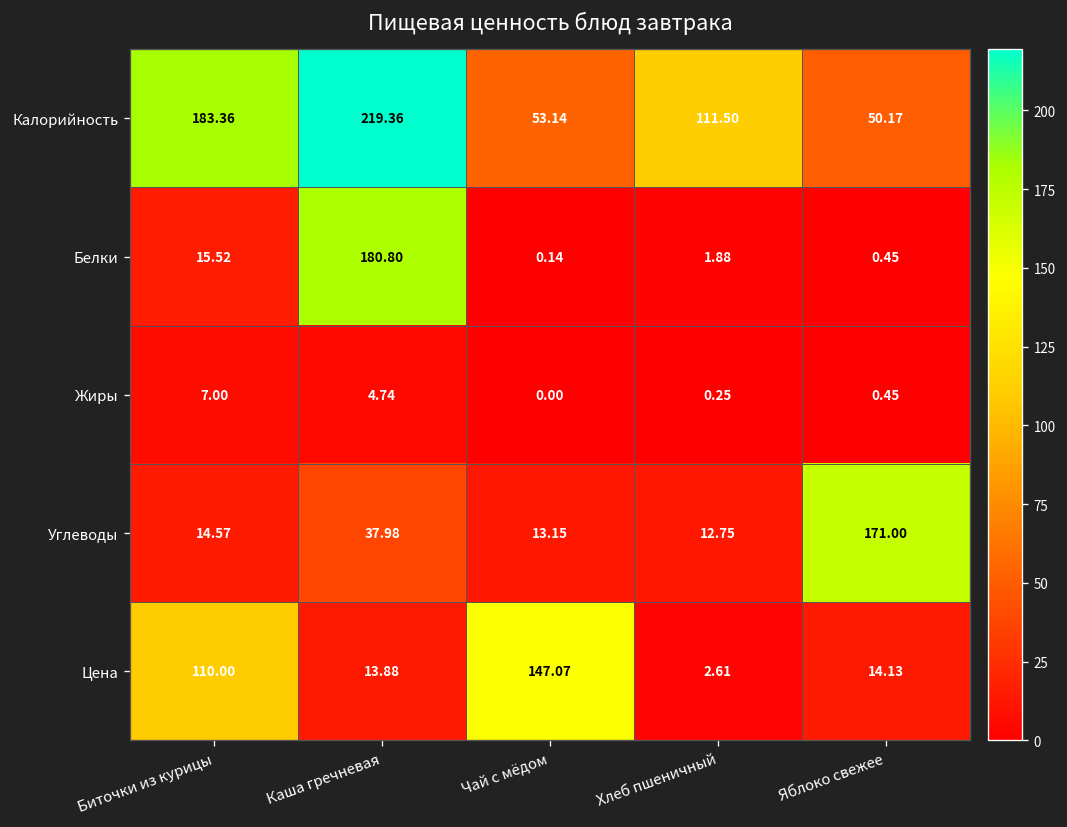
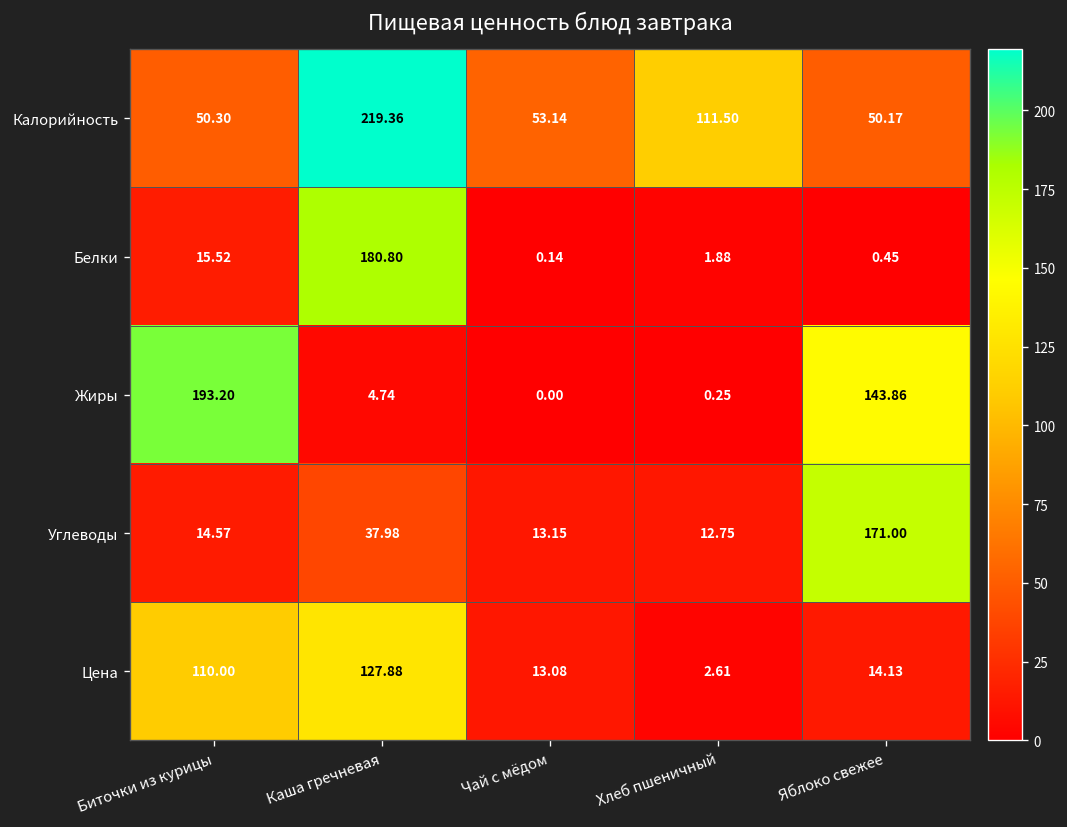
Калорийность, Биточки из курицы: 183.36 -> 50.30
Жиры, Биточки из курицы: 7.00 -> 193.20
Жиры, Яблоко свежее: 0.45 -> 143.86
Цена, Каша гречневая: 13.88 -> 127.88
Цена, Чай с мёдом: 147.07 -> 13.08
